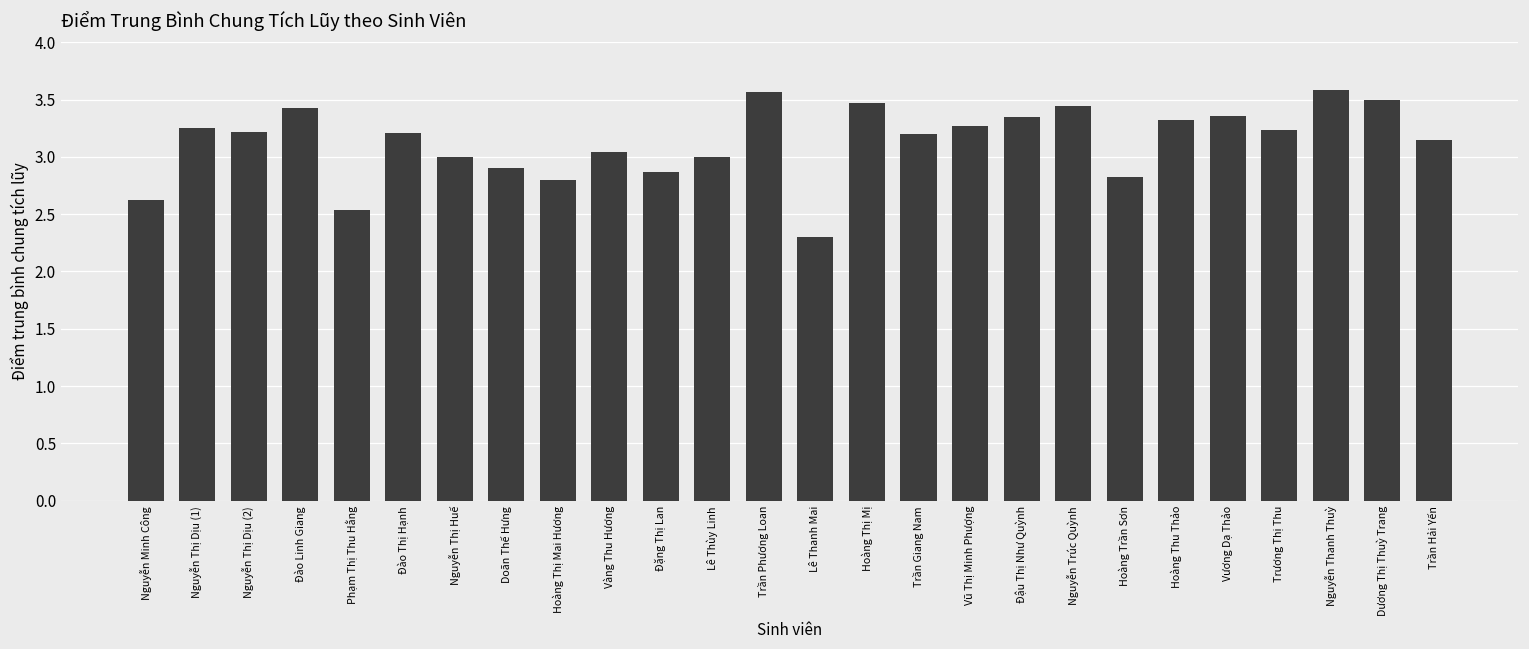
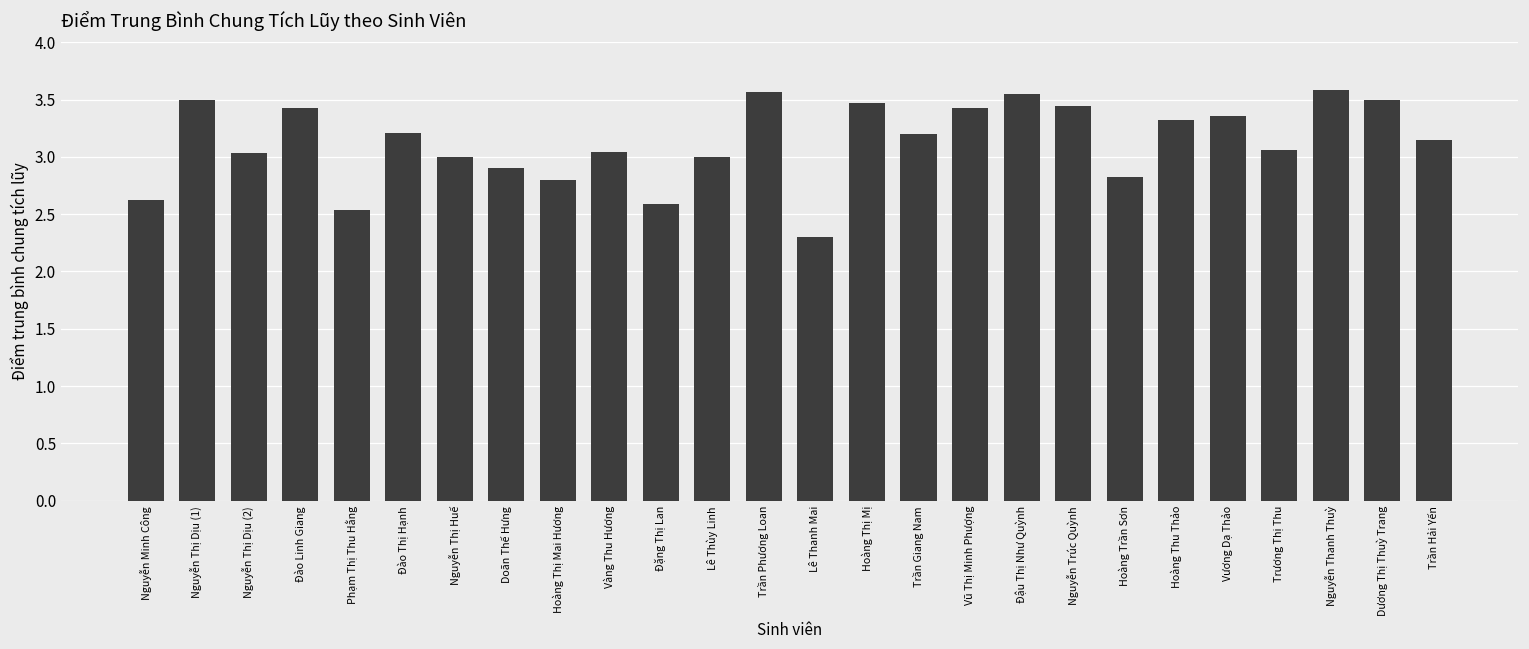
Nguyễn Thị Dịu (1): 3.25 -> 3.50
Nguyễn Thị Dịu (2): 3.22 -> 3.03
Đặng Thị Lan: 2.87 -> 2.59
Vũ Thị Minh Phượng: 3.27 -> 3.43
Đậu Thị Như Quỳnh: 3.35 -> 3.55
Trương Thị Thu: 3.23 -> 3.06
